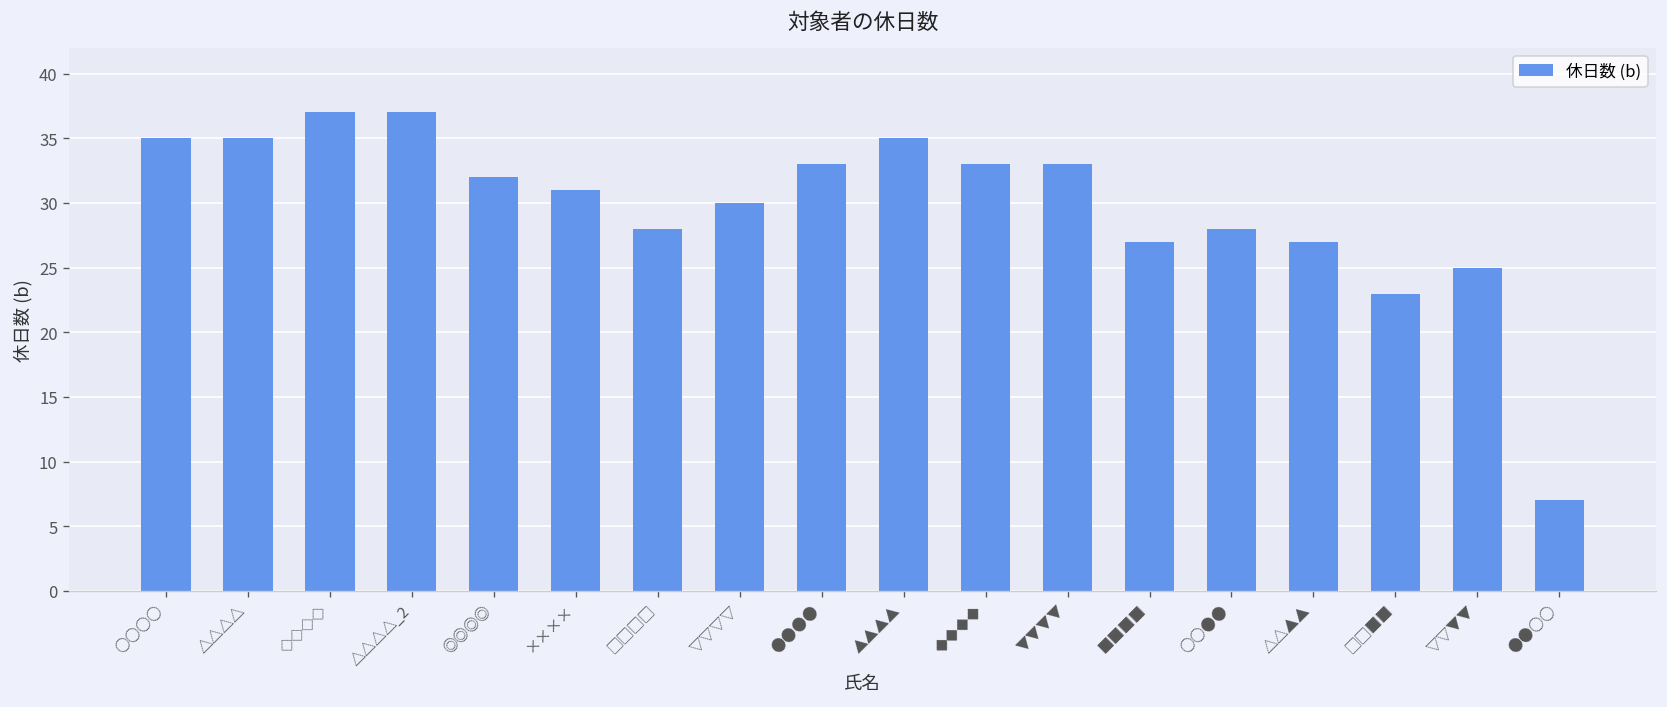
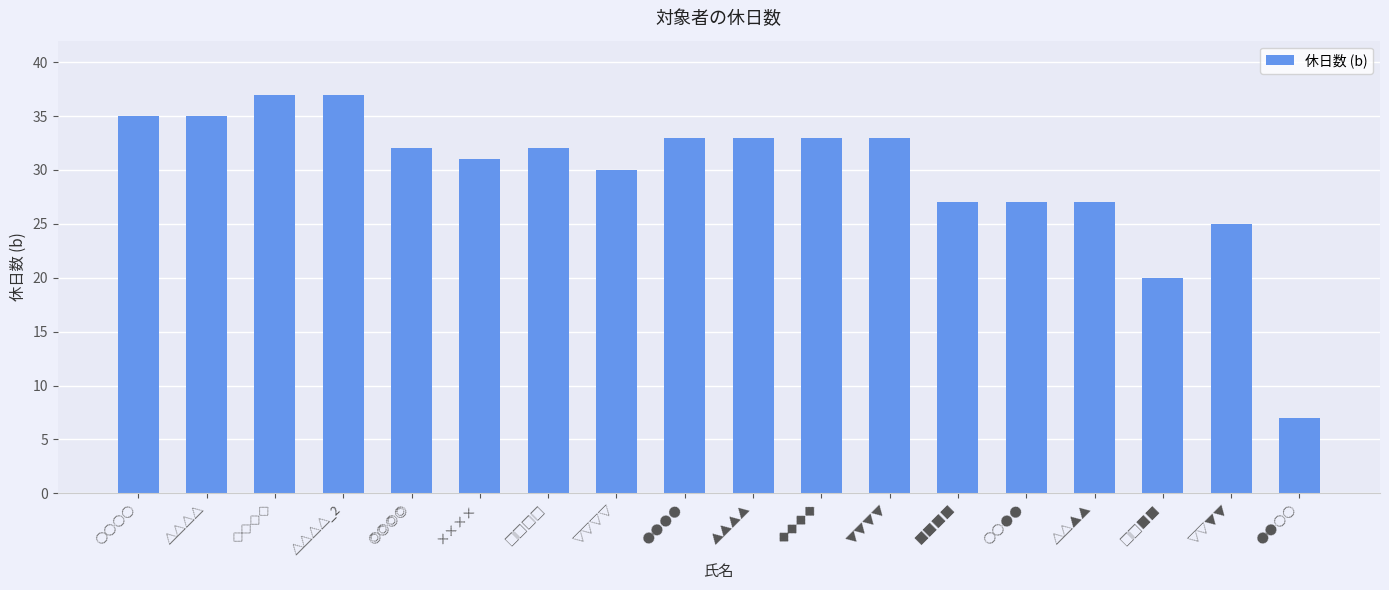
□□□□: 28 -> 32
▲▲▲▲: 35 -> 33
○○●●: 28 -> 27
□□■■: 23 -> 20
